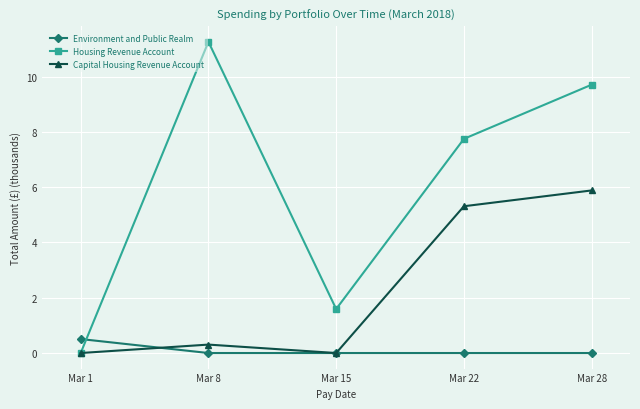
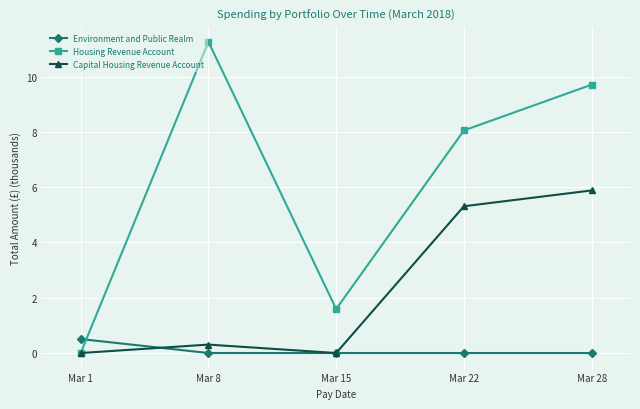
Housing Revenue Account, Mar 22: 7.8 -> 8.1
